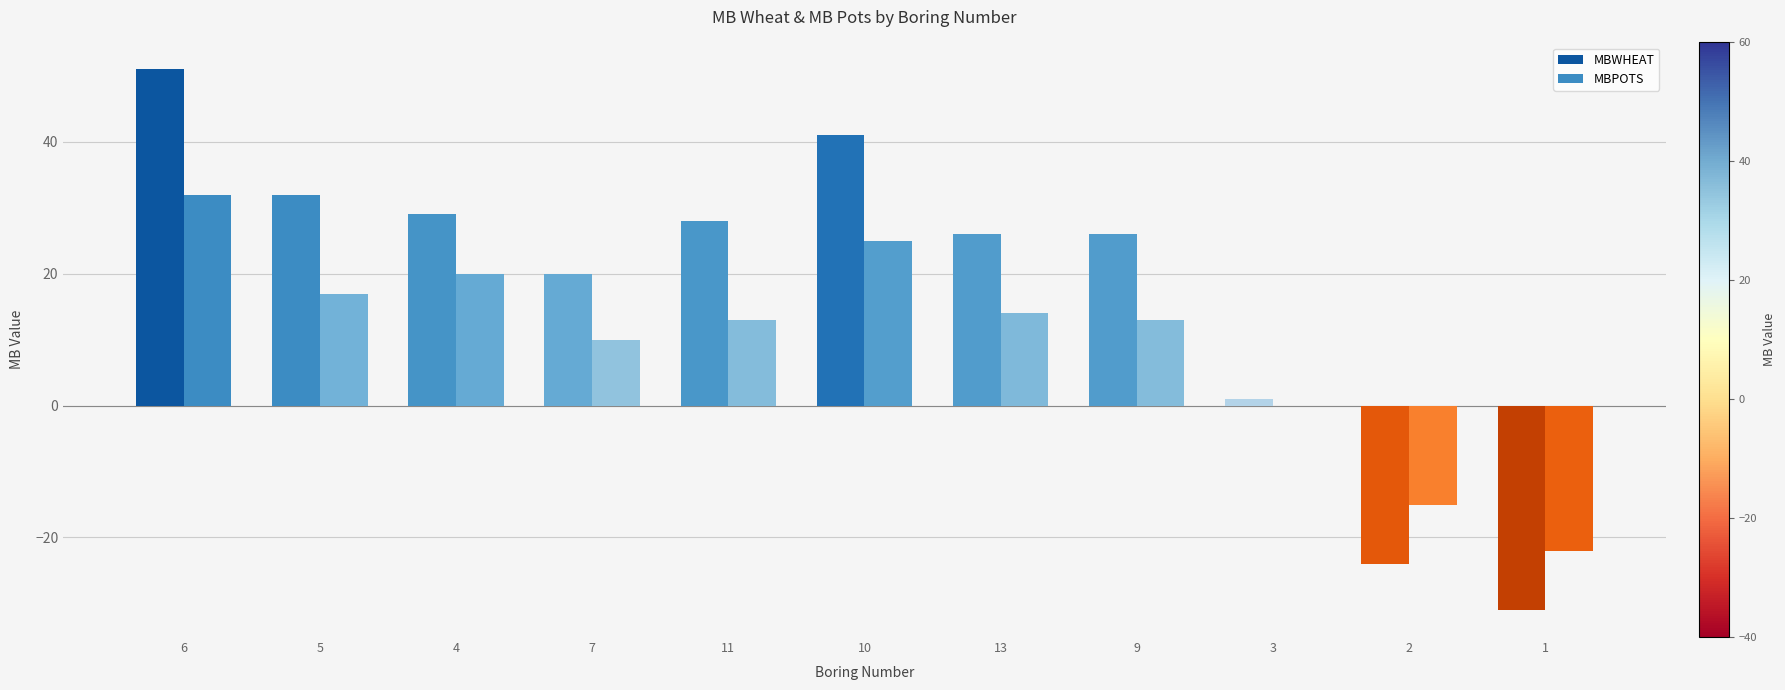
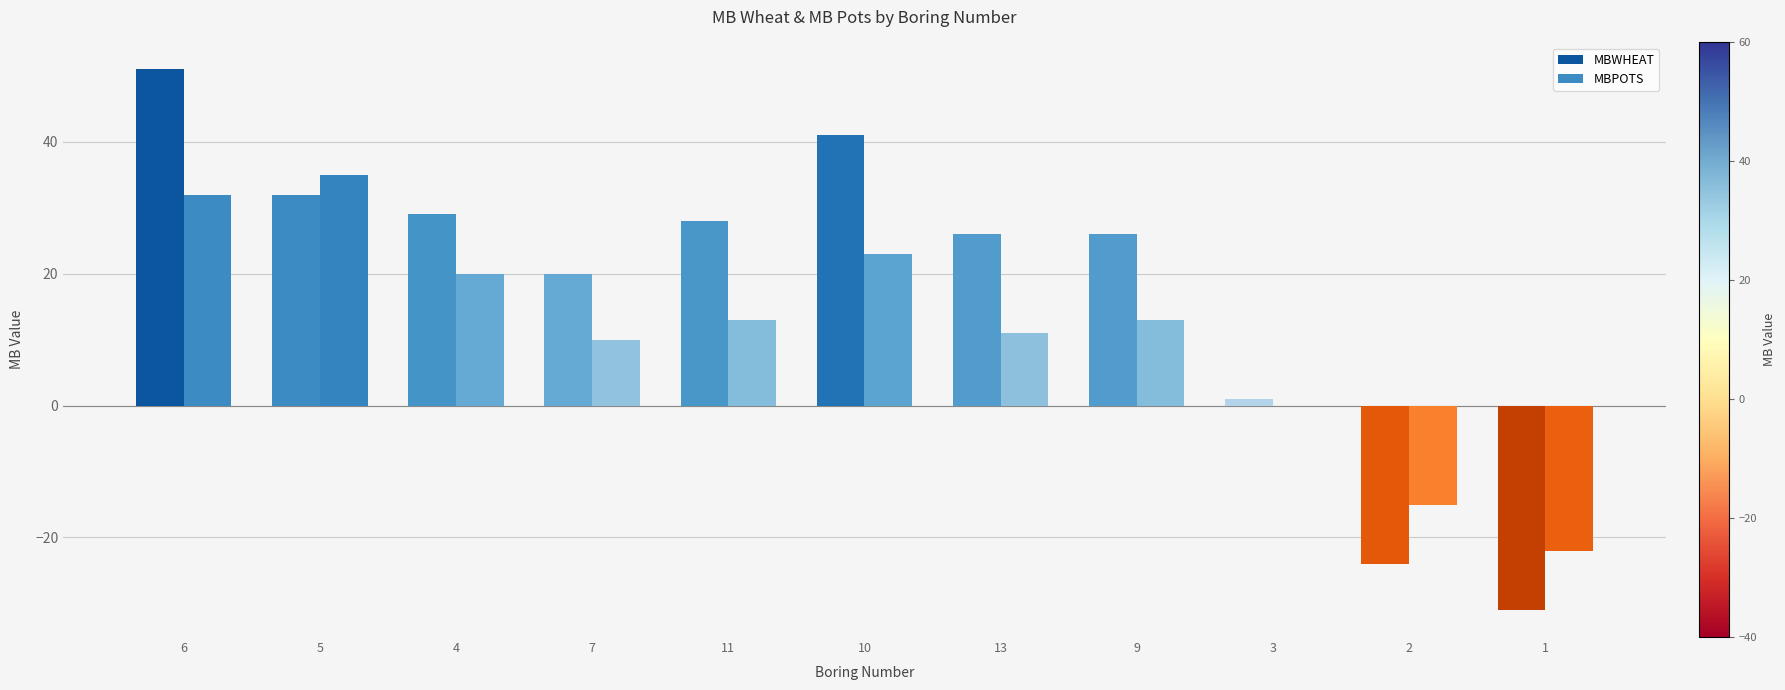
MBPOTS, 5: 17 -> 35
MBPOTS, 10: 25 -> 23
MBPOTS, 13: 14 -> 11
